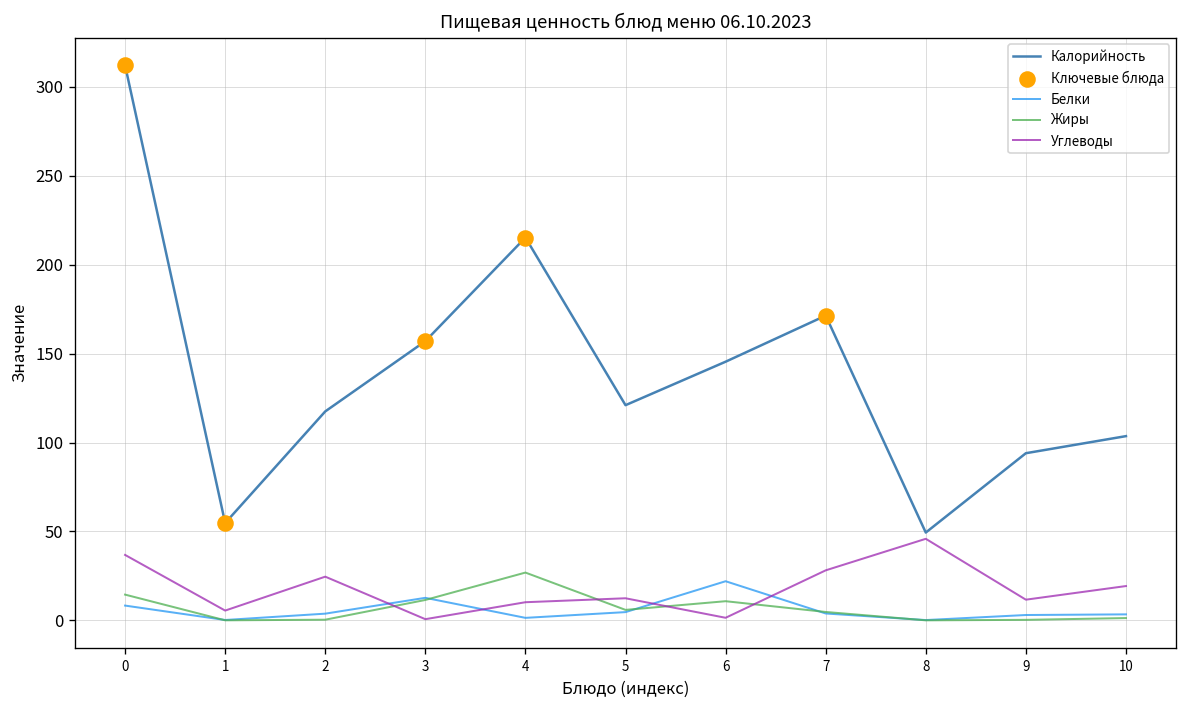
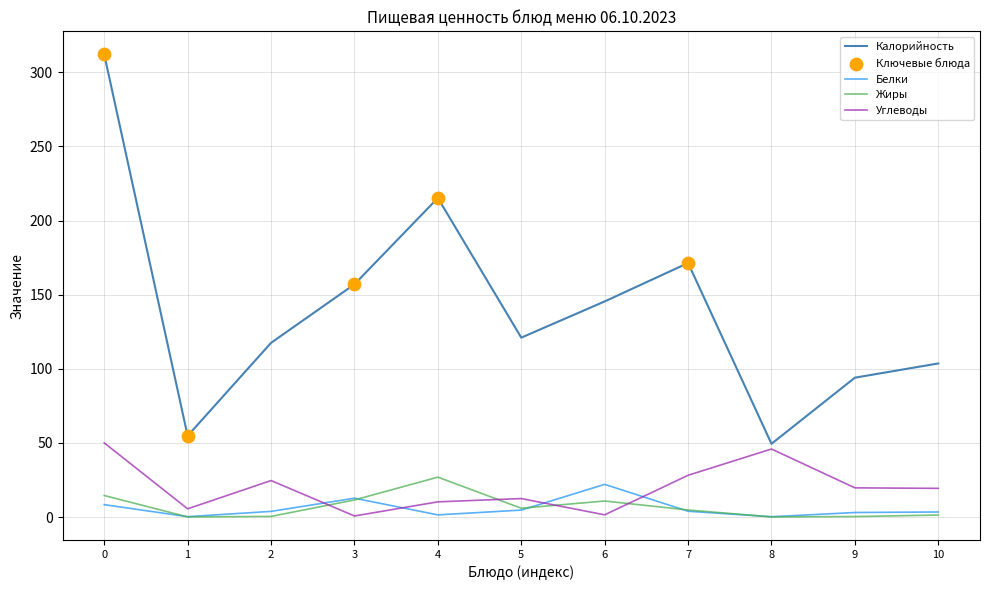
Углеводы, 0: 37 -> 50
Углеводы, 9: 12 -> 20
